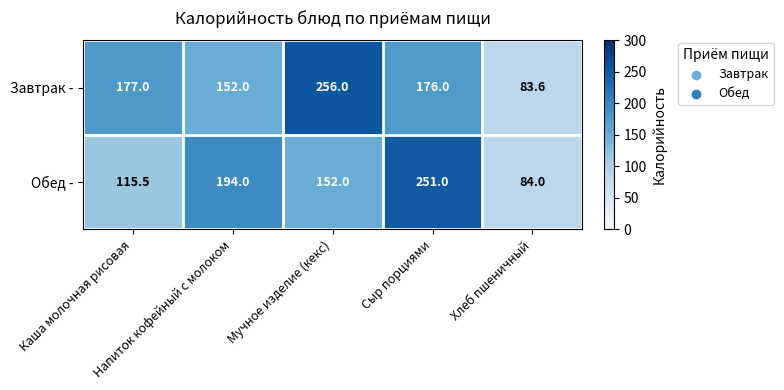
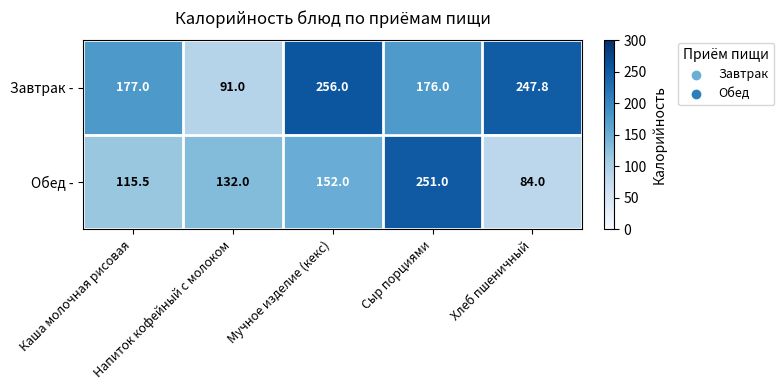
Завтрак -, Напиток кофейный с молоком: 152.0 -> 91.0
Завтрак -, Хлеб пшеничный: 83.6 -> 247.8
Обед -, Напиток кофейный с молоком: 194.0 -> 132.0
